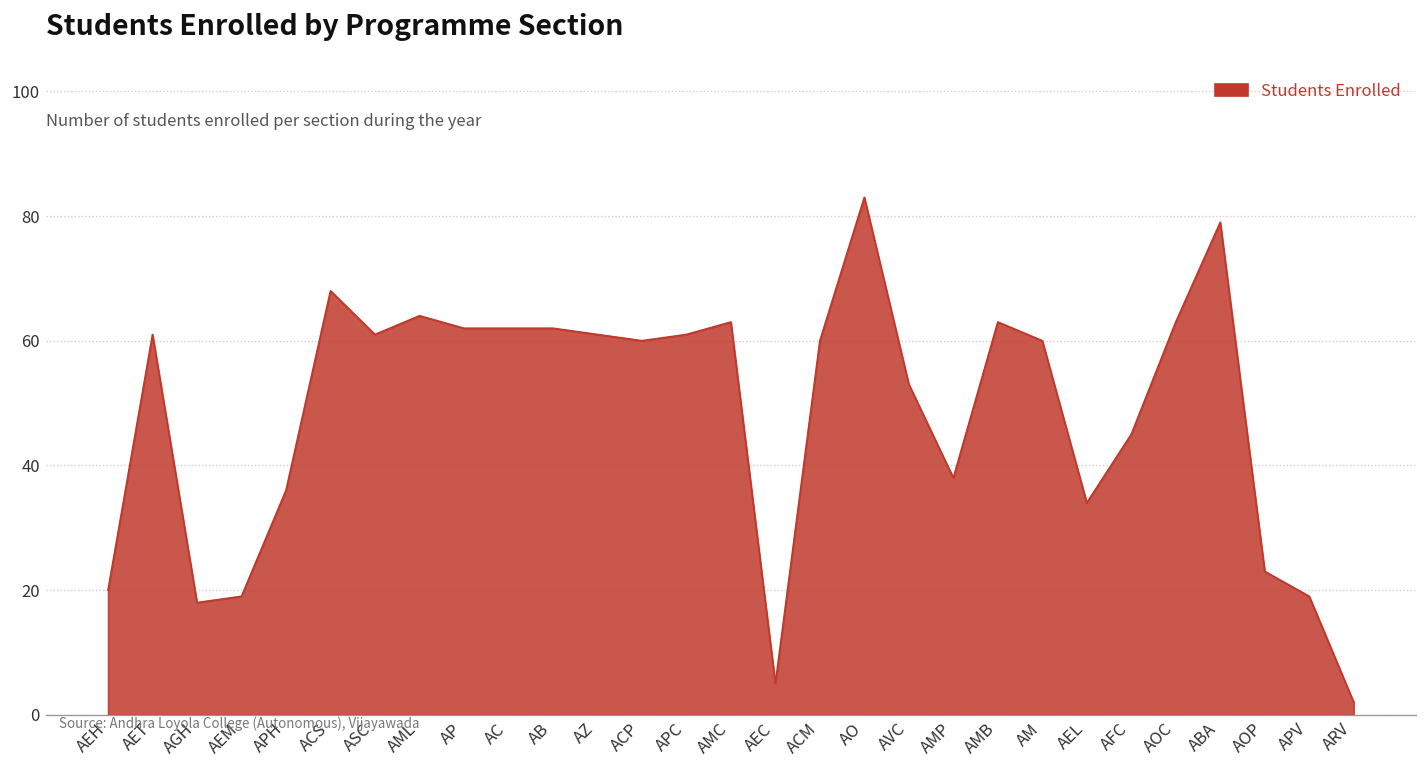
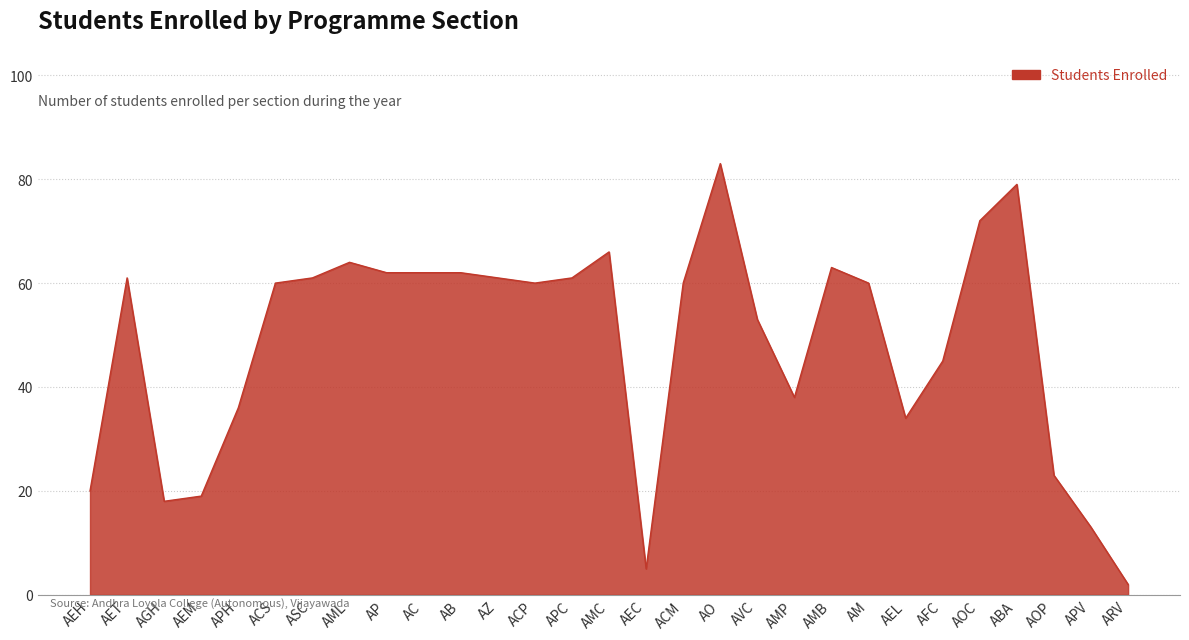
ACS: 68 -> 60
AMC: 63 -> 66
AOC: 63 -> 72
APV: 19 -> 13
